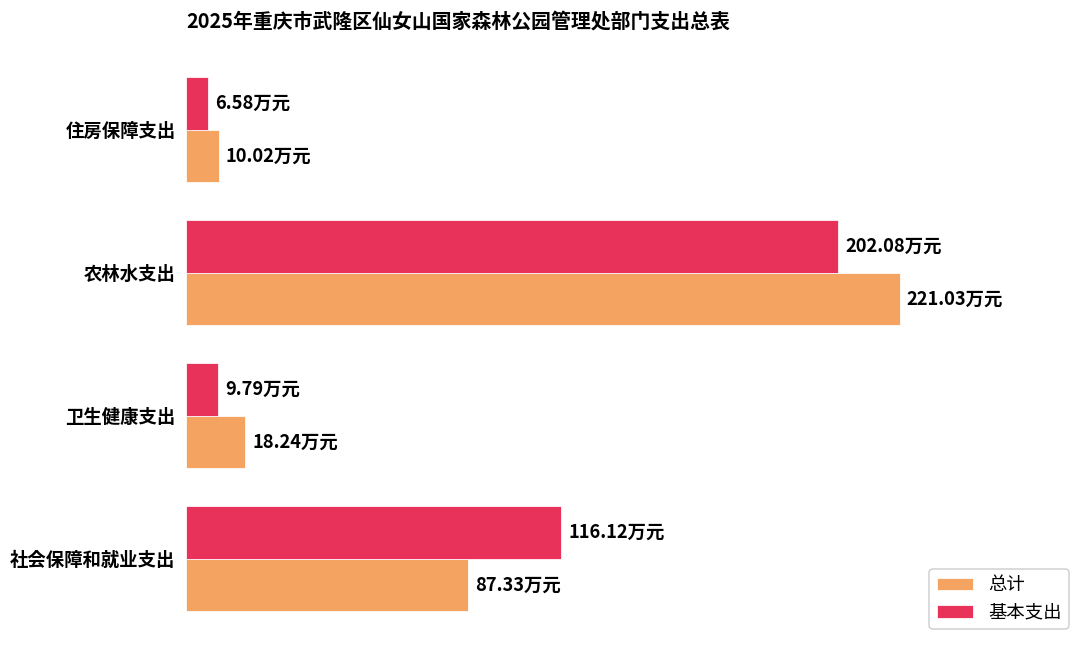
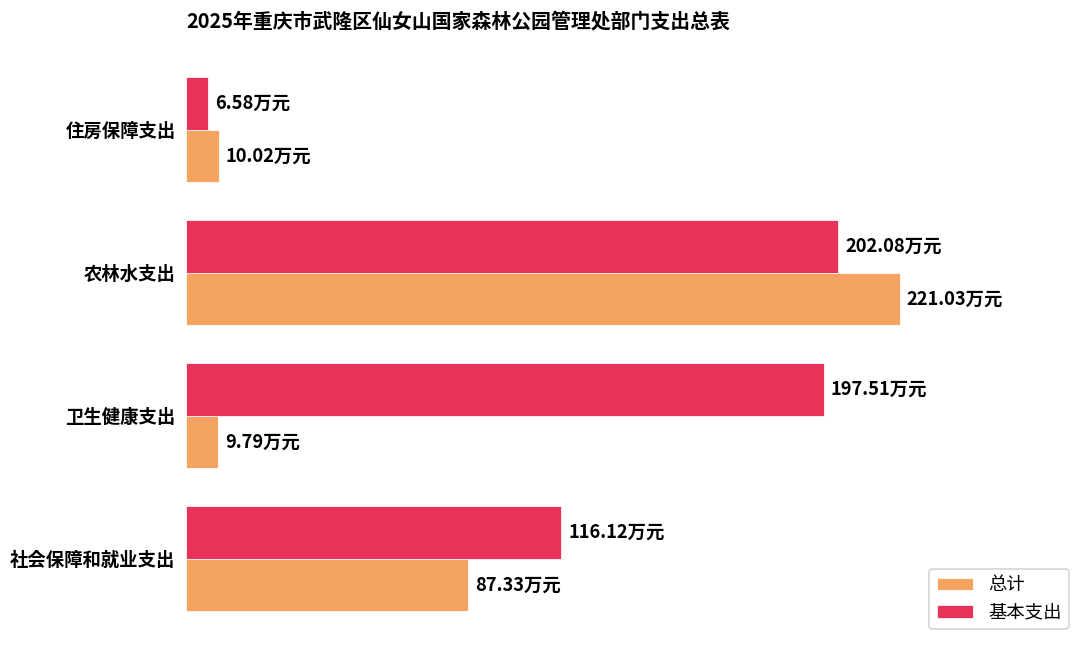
基本支出, 卫生健康支出: 9.79 -> 197.51
总计, 卫生健康支出: 18.24 -> 9.79
